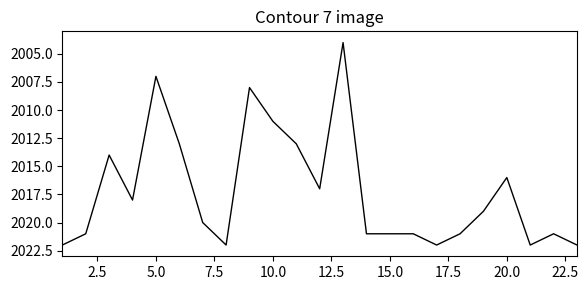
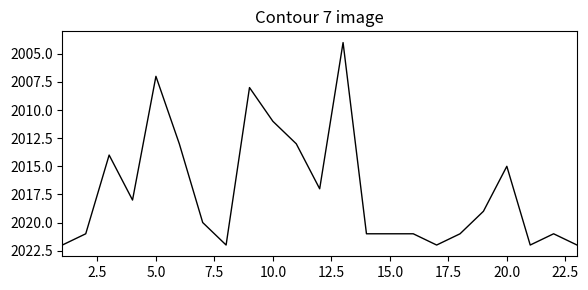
20.0: 2016 -> 2015
